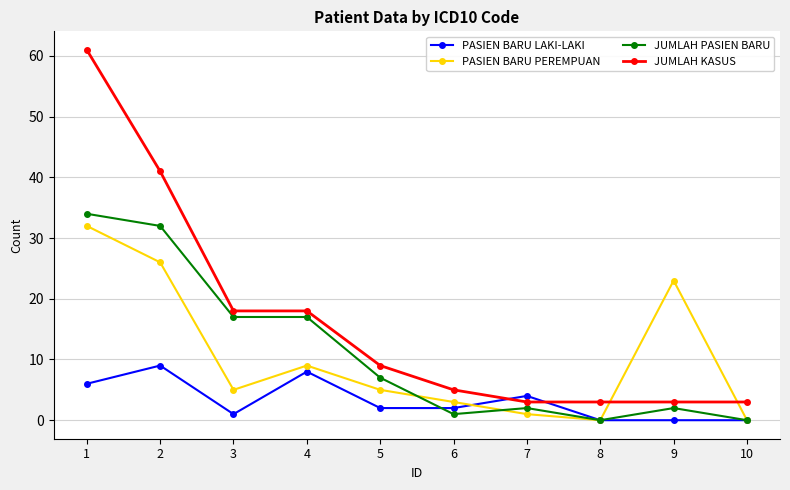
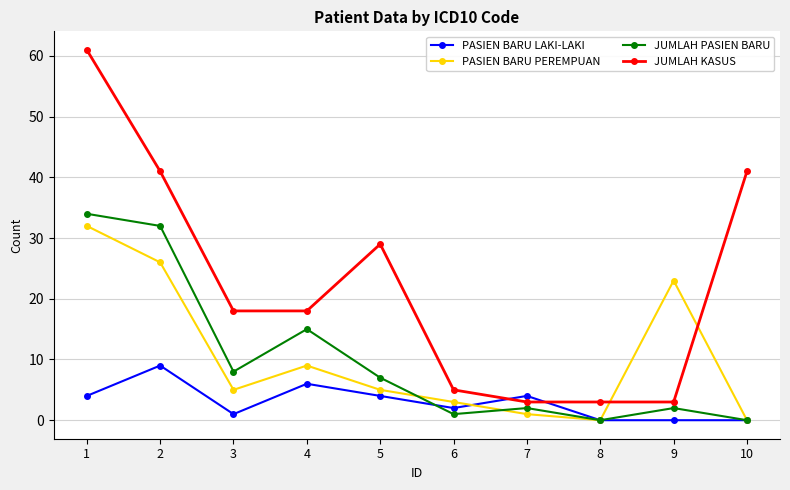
PASIEN BARU LAKI-LAKI, 1: 6 -> 4
JUMLAH PASIEN BARU, 3: 17 -> 8
PASIEN BARU LAKI-LAKI, 4: 8 -> 6
JUMLAH PASIEN BARU, 4: 17 -> 15
PASIEN BARU LAKI-LAKI, 5: 2 -> 4
JUMLAH KASUS, 5: 9 -> 29
JUMLAH KASUS, 10: 3 -> 41
